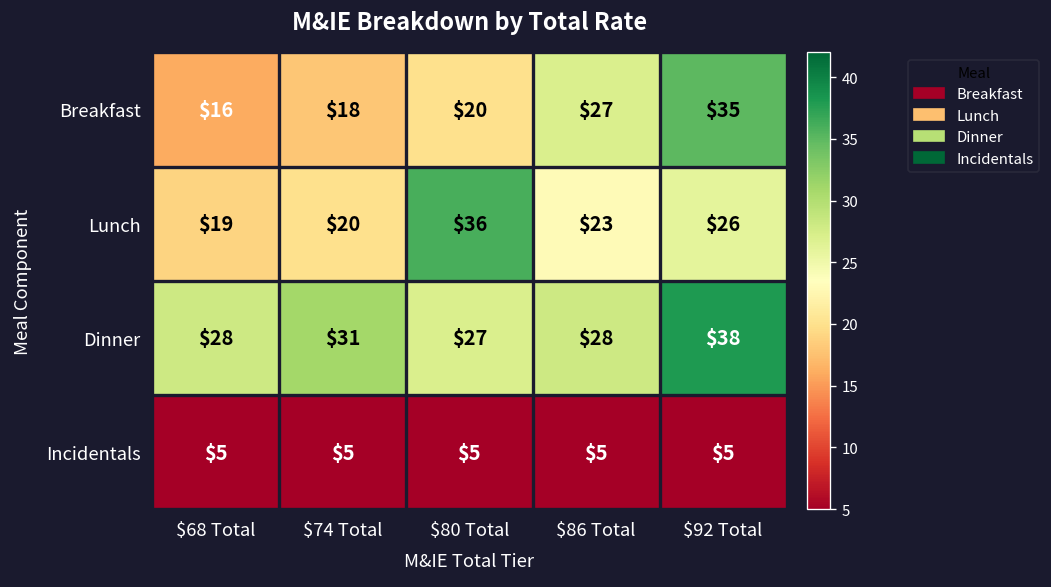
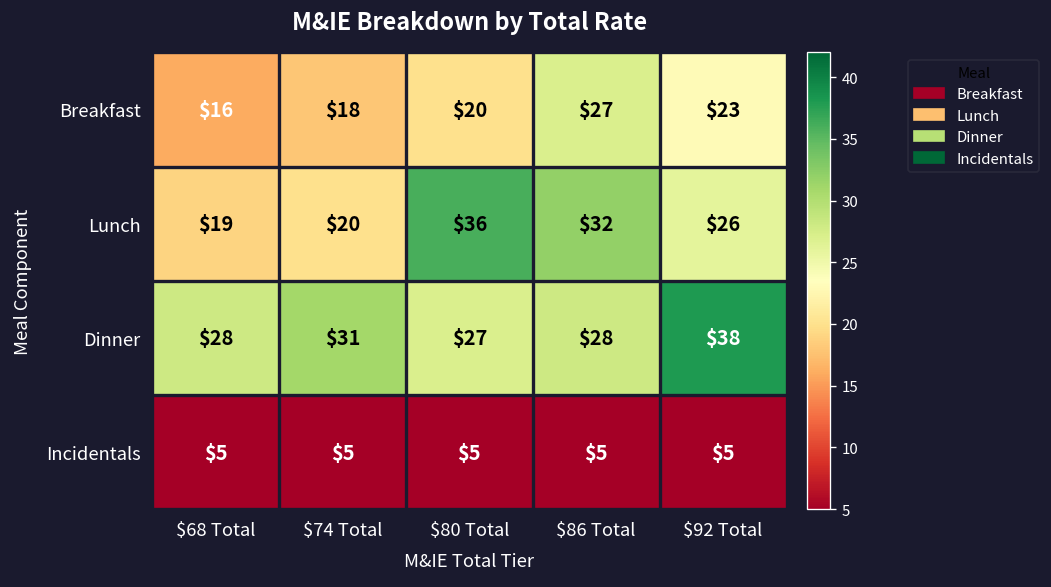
Breakfast, $92 Total: $35 -> $23
Lunch, $86 Total: $23 -> $32
